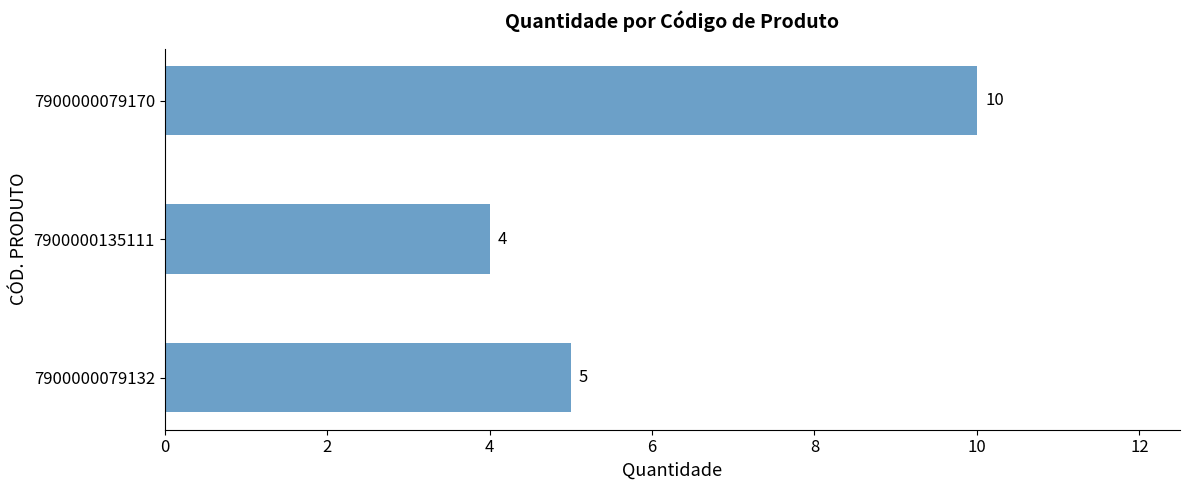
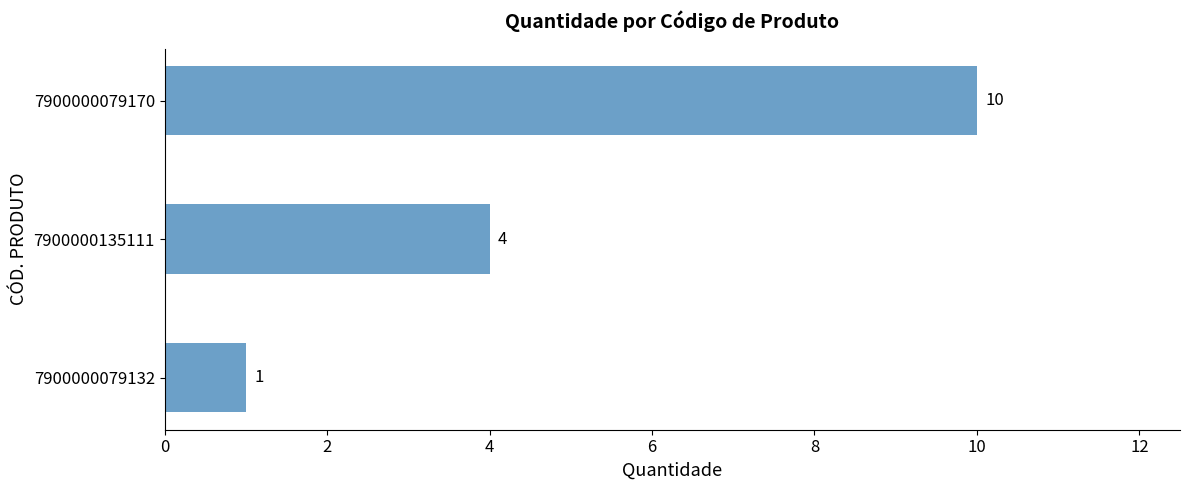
7900000079132: 5 -> 1
